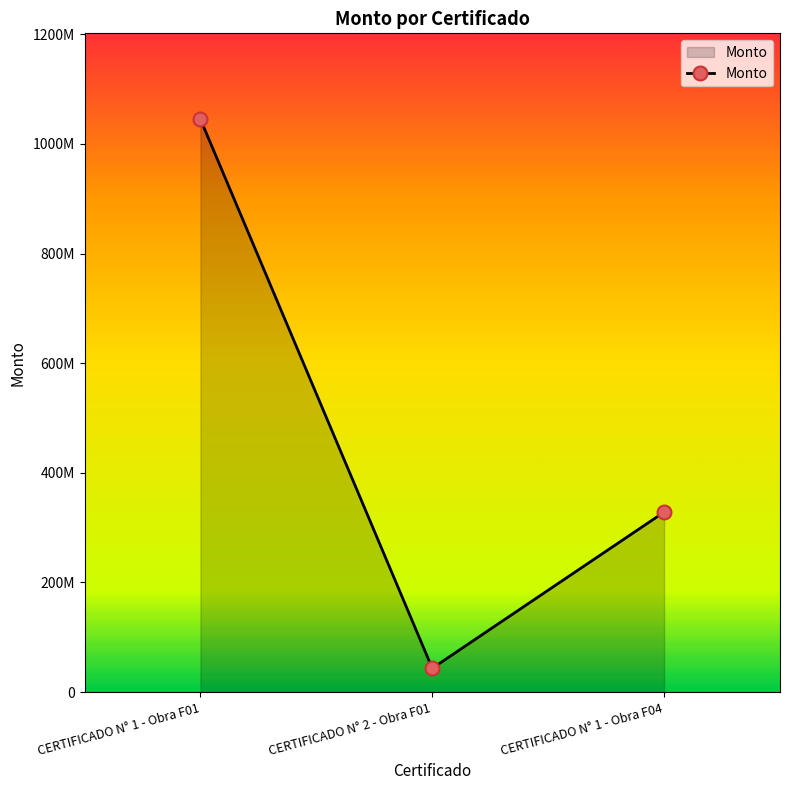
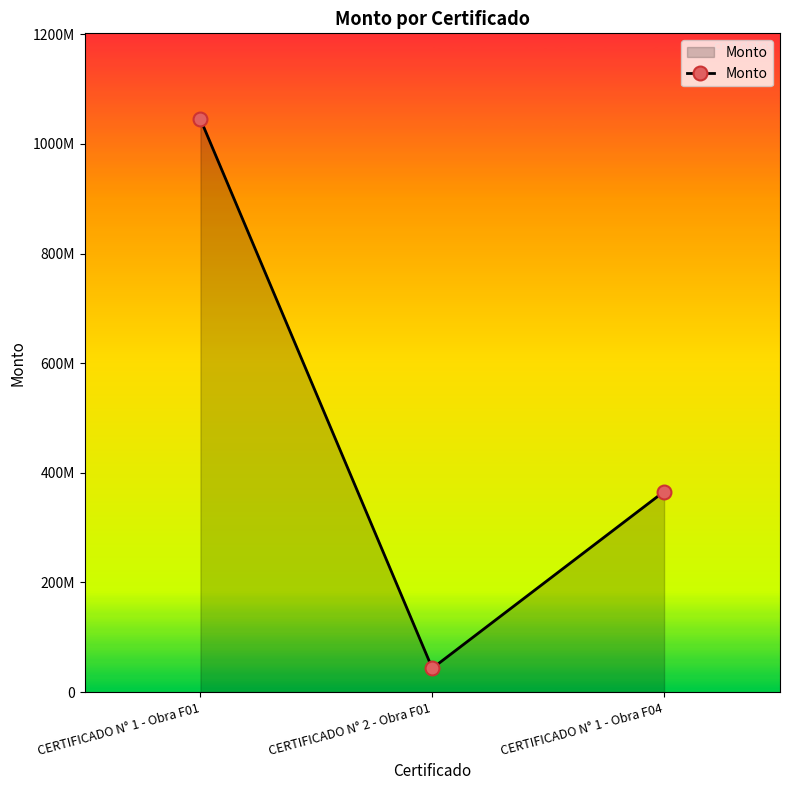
CERTIFICADO N° 1 - Obra F04: 330000000 -> 370000000
